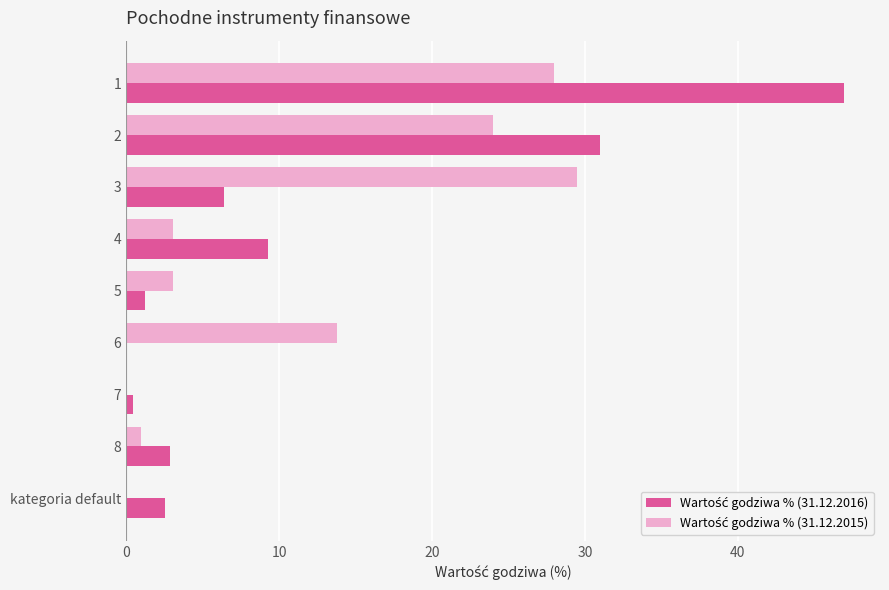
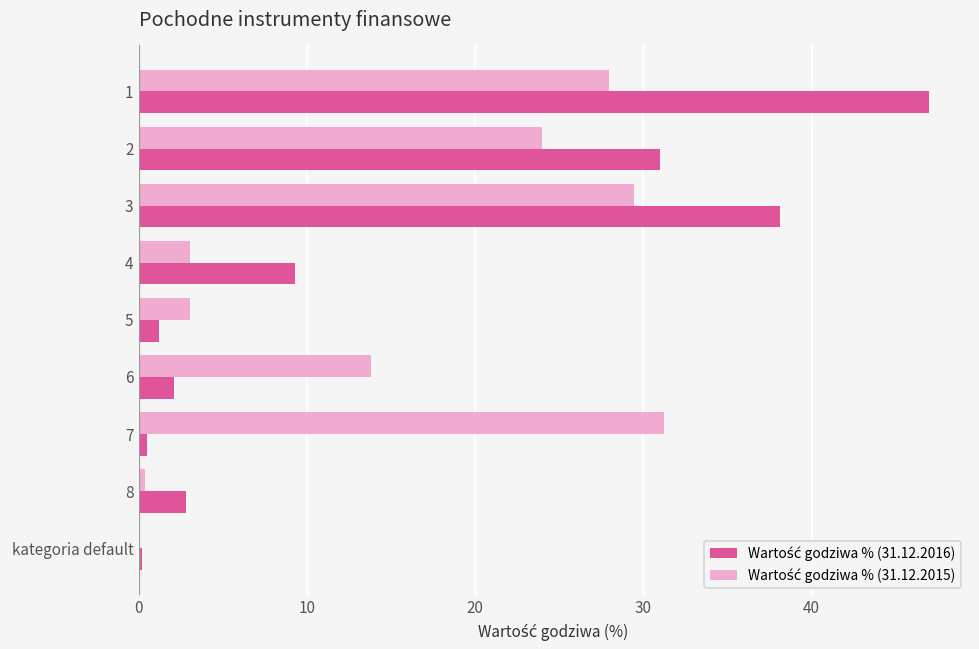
Wartość godziwa % (31.12.2016), 3: 6.4 -> 38.1
Wartość godziwa % (31.12.2016), 6: 0.1 -> 2.1
Wartość godziwa % (31.12.2015), 7: 0.0 -> 31.2
Wartość godziwa % (31.12.2015), 8: 1.0 -> 0.4
Wartość godziwa % (31.12.2016), kategoria default: 2.5 -> 0.2
